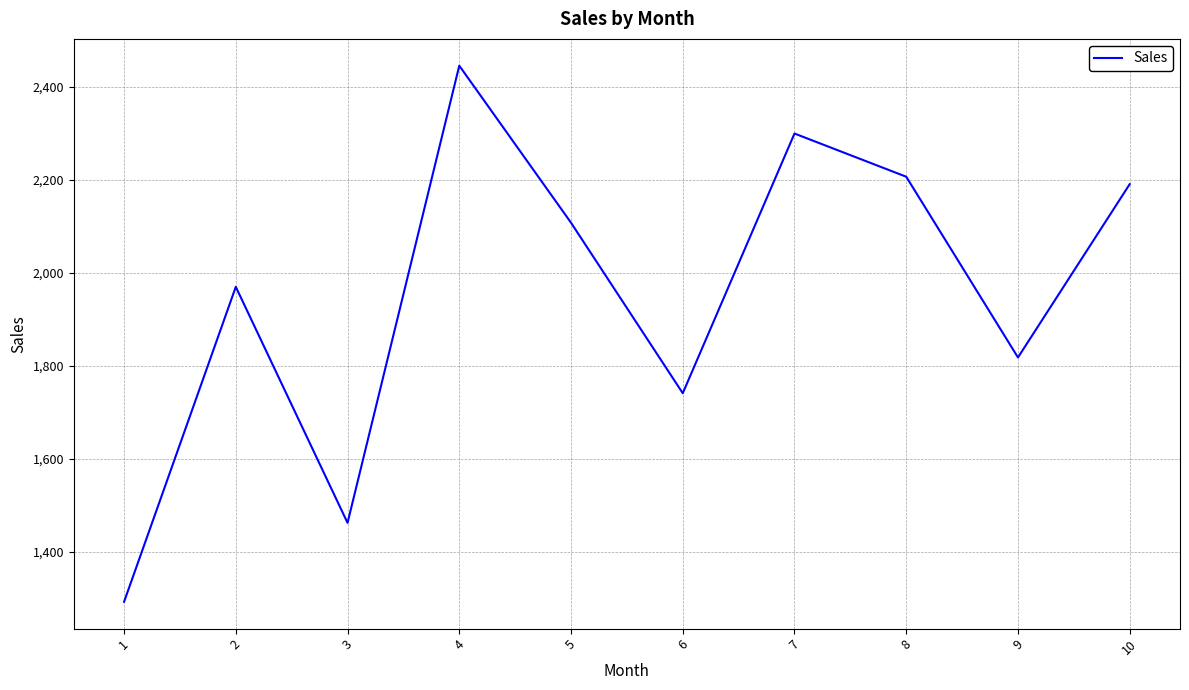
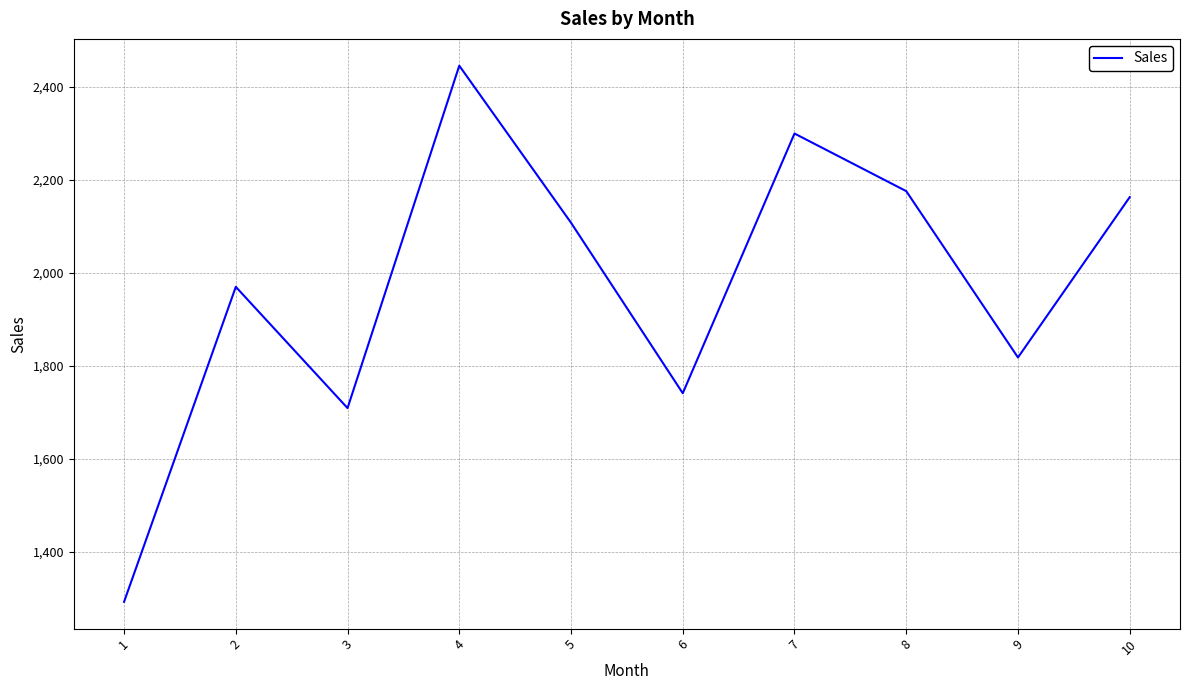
3: 1,460 -> 1,710
8: 2,210 -> 2,180
10: 2,190 -> 2,160
